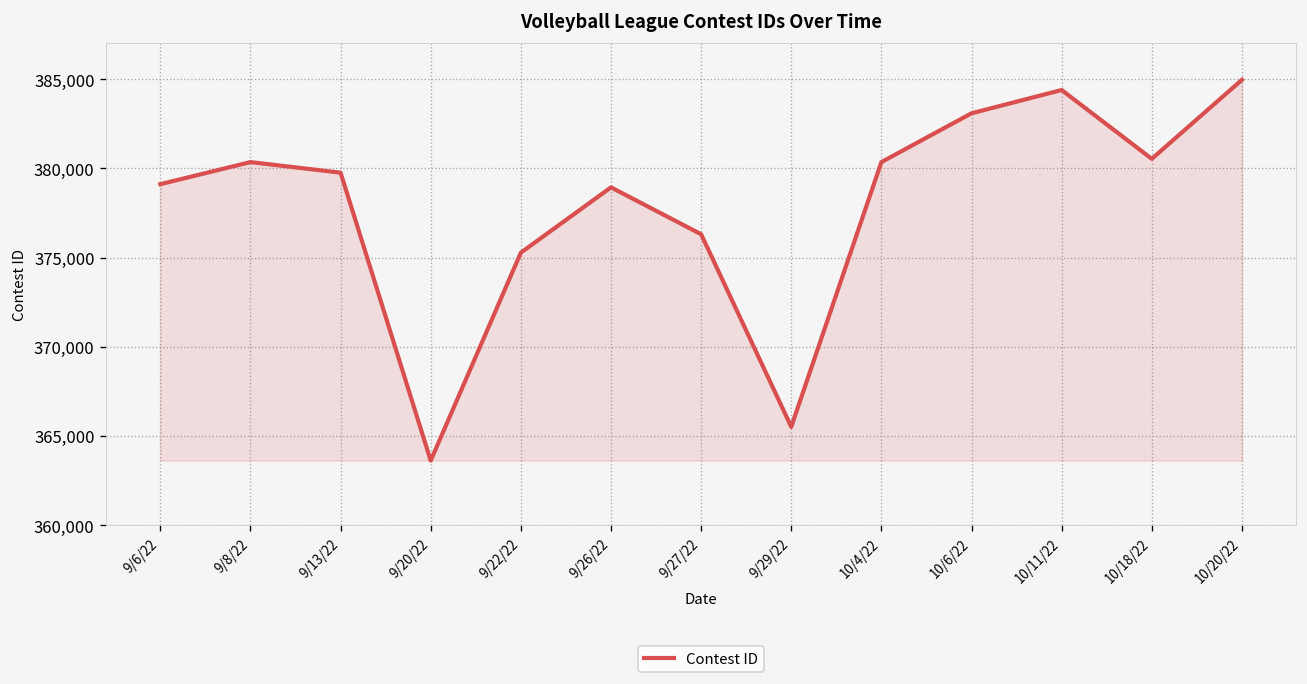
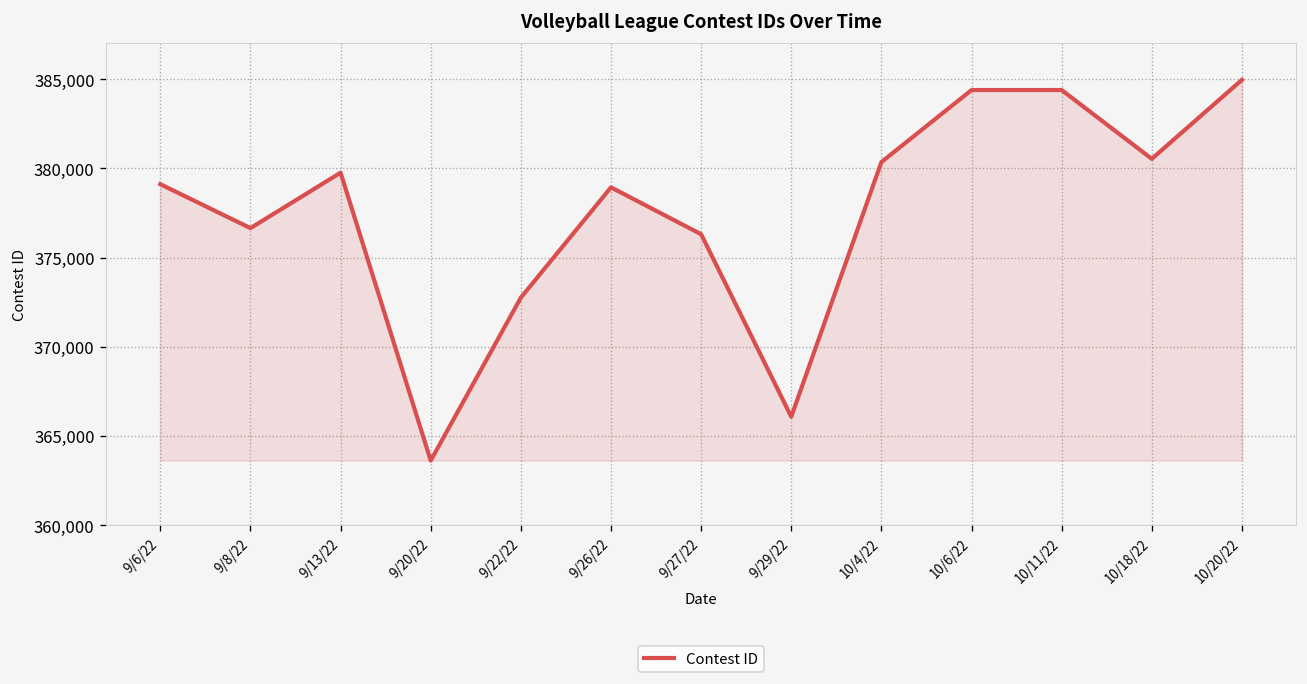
9/8/22: 380,400 -> 376,700
9/22/22: 375,300 -> 372,800
9/29/22: 365,500 -> 366,100
10/6/22: 383,100 -> 384,400
